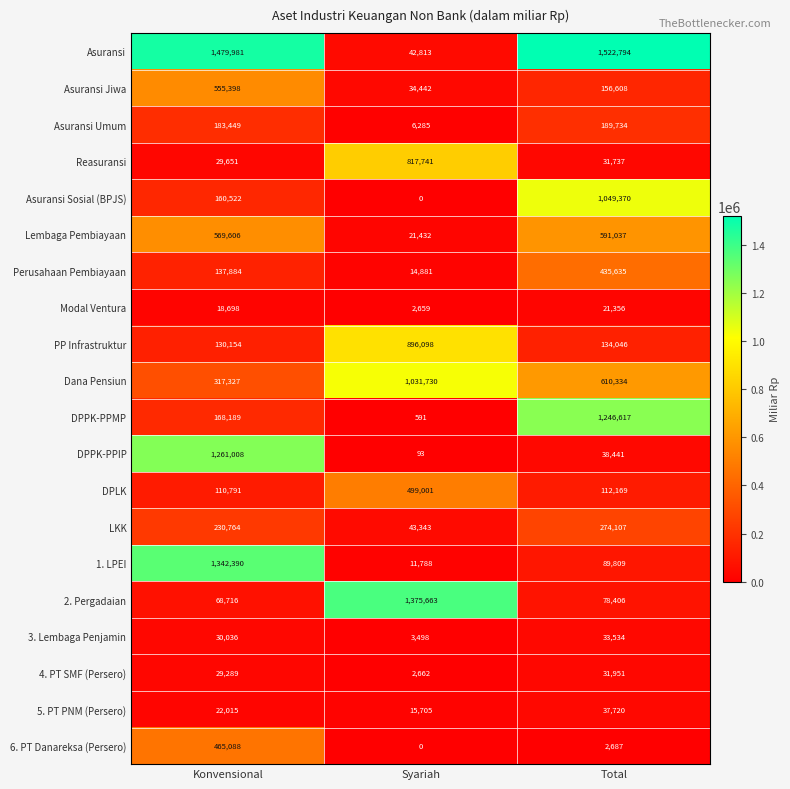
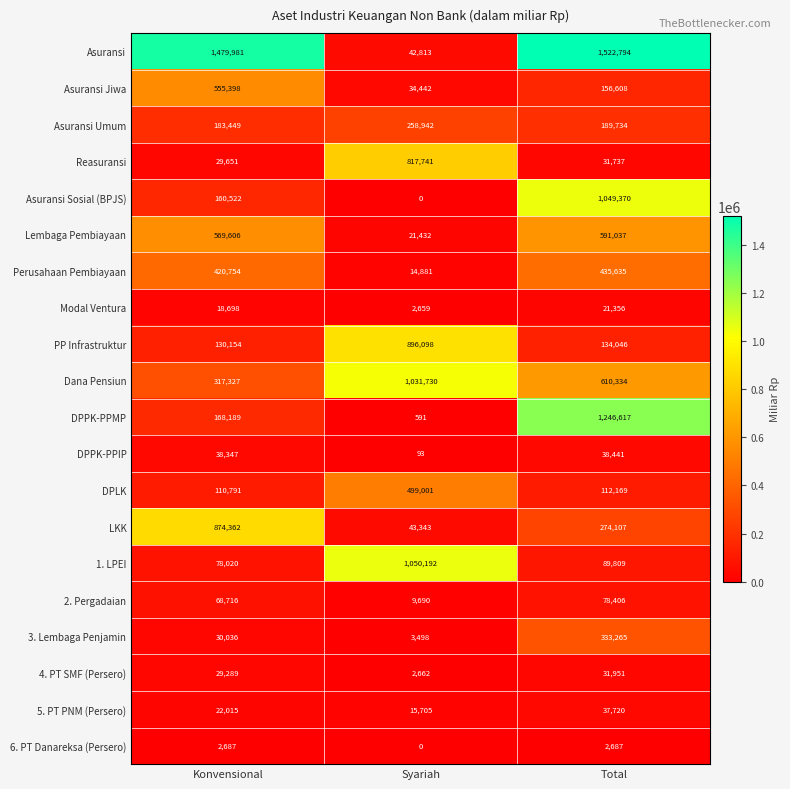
Asuransi Umum, Syariah: 6,285 -> 258,942
Perusahaan Pembiayaan, Konvensional: 137,884 -> 420,754
DPPK-PPIP, Konvensional: 1,261,008 -> 38,347
LKK, Konvensional: 230,764 -> 874,362
1. LPEI, Konvensional: 1,342,390 -> 78,020
1. LPEI, Syariah: 11,788 -> 1,050,192
2. Pergadaian, Syariah: 1,375,663 -> 9,690
3. Lembaga Penjamin, Total: 33,534 -> 333,265
6. PT Danareksa (Persero), Konvensional: 465,088 -> 2,687
